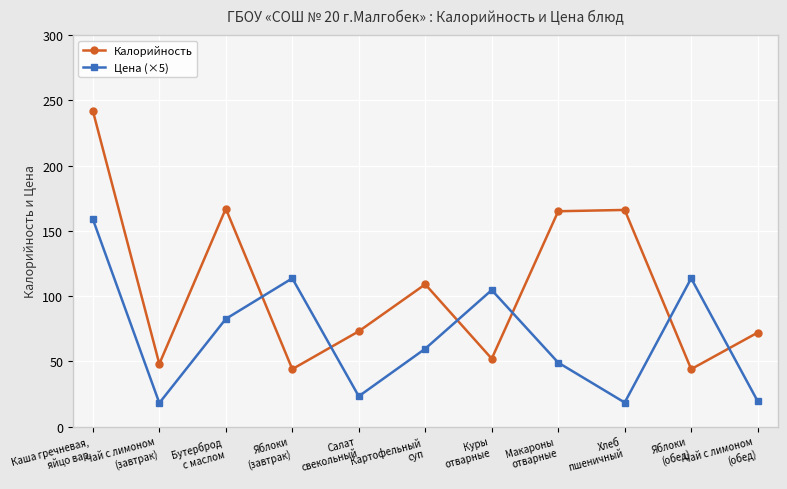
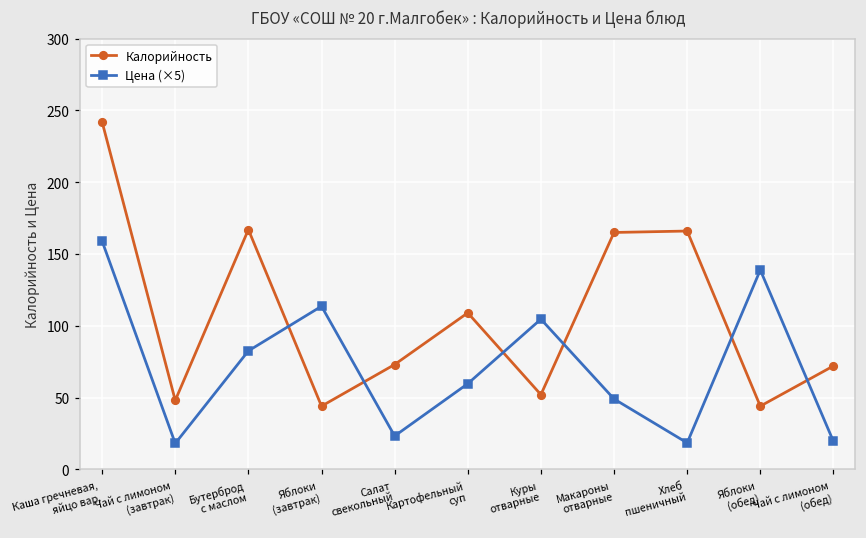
Цена (×5), Яблоки (обед): 114 -> 139
